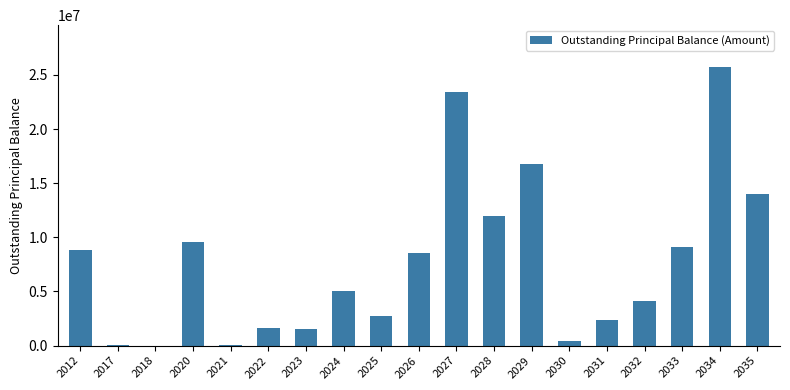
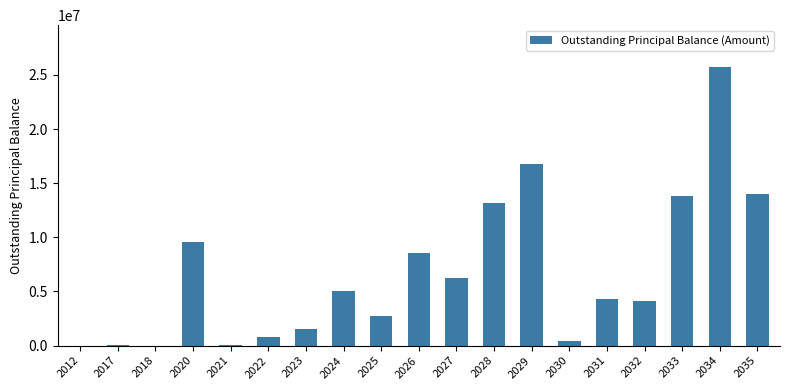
2012: 8800000 -> 0
2022: 1700000 -> 800000
2027: 23500000 -> 6200000
2028: 12000000 -> 13100000
2031: 2300000 -> 4300000
2033: 9100000 -> 13800000
